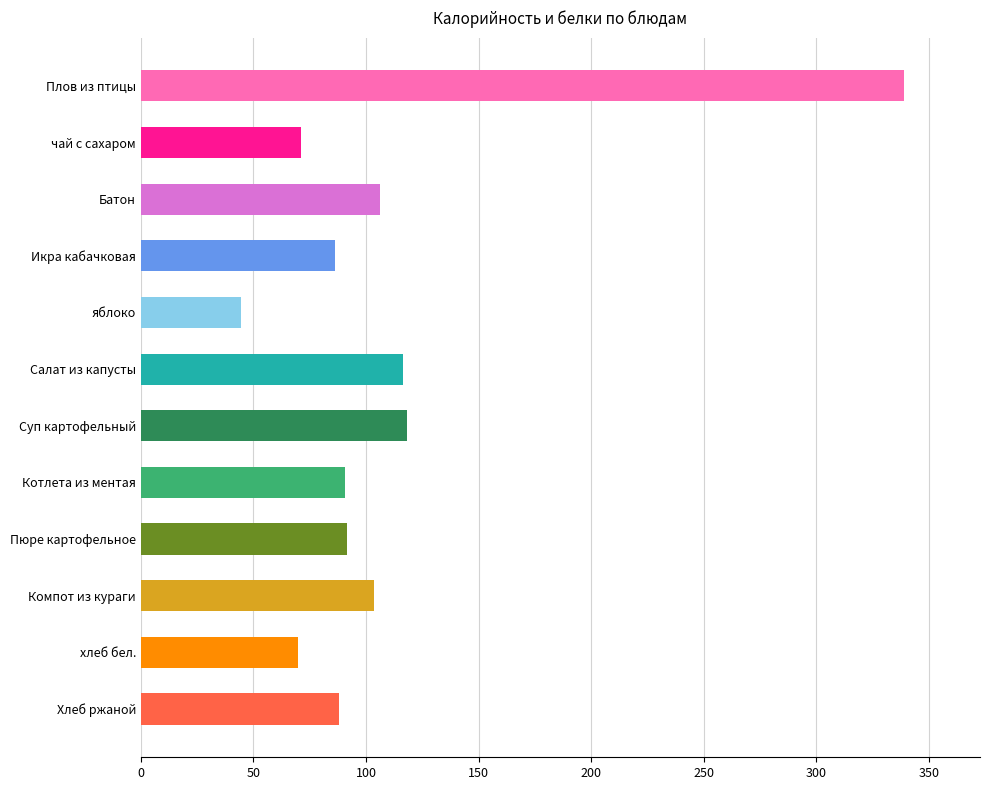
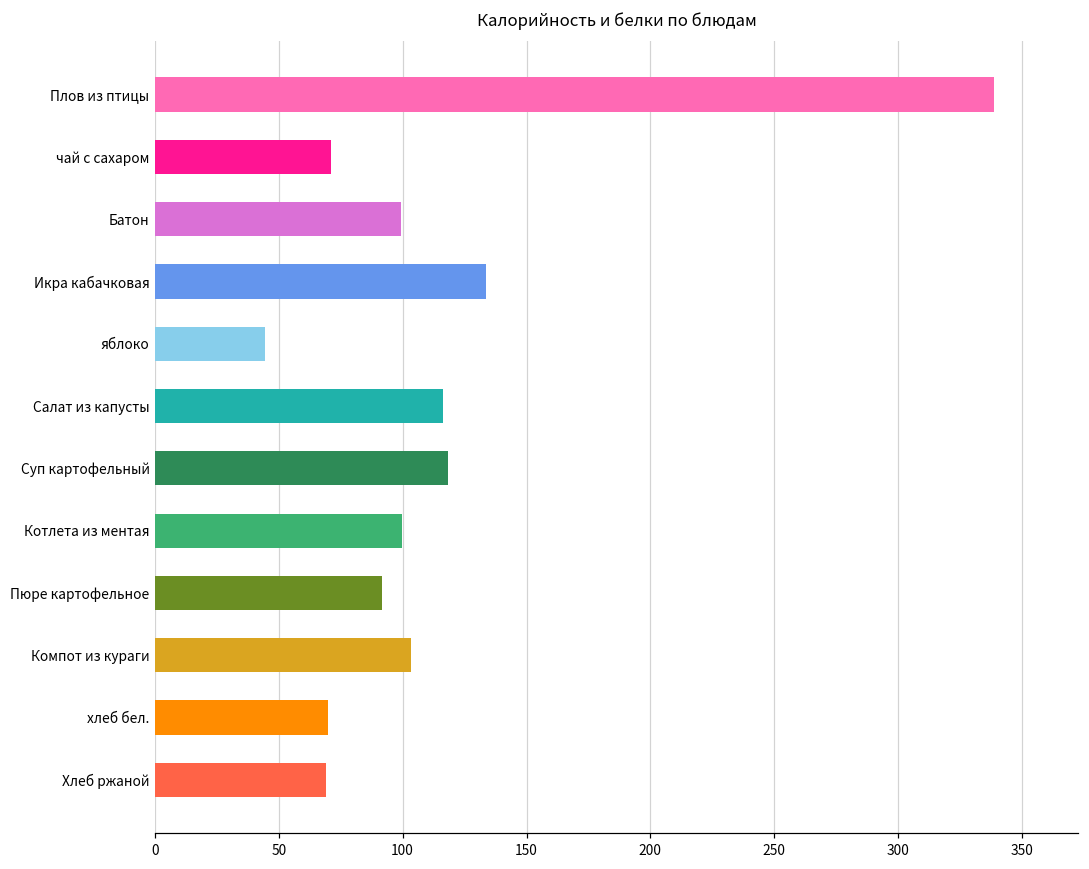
Батон: 106 -> 99
Икра кабачковая: 86 -> 134
Котлета из ментая: 91 -> 100
Хлеб ржаной: 88 -> 69
